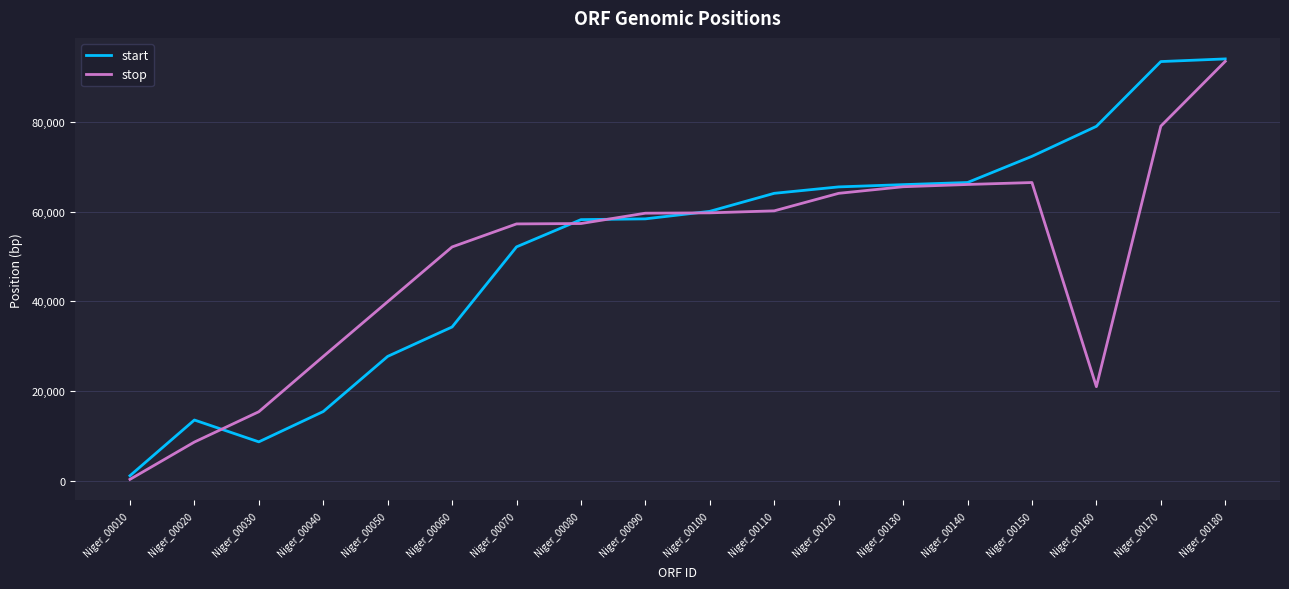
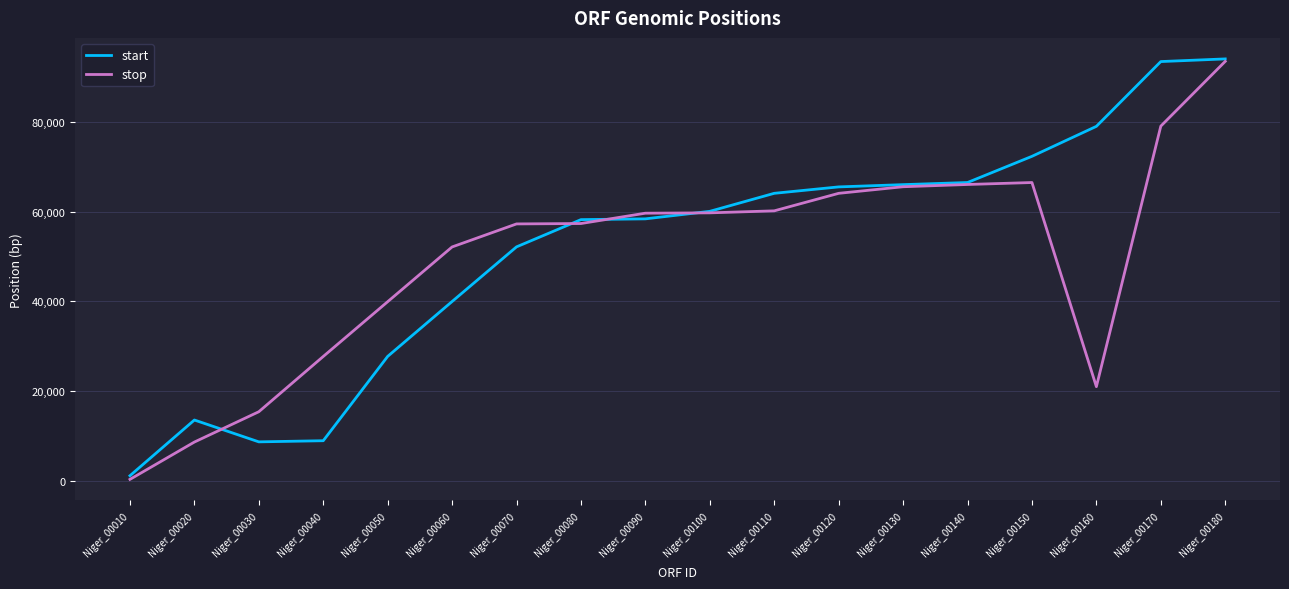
start, Niger_00040: 16,000 -> 9,000
start, Niger_00060: 34,000 -> 40,000
